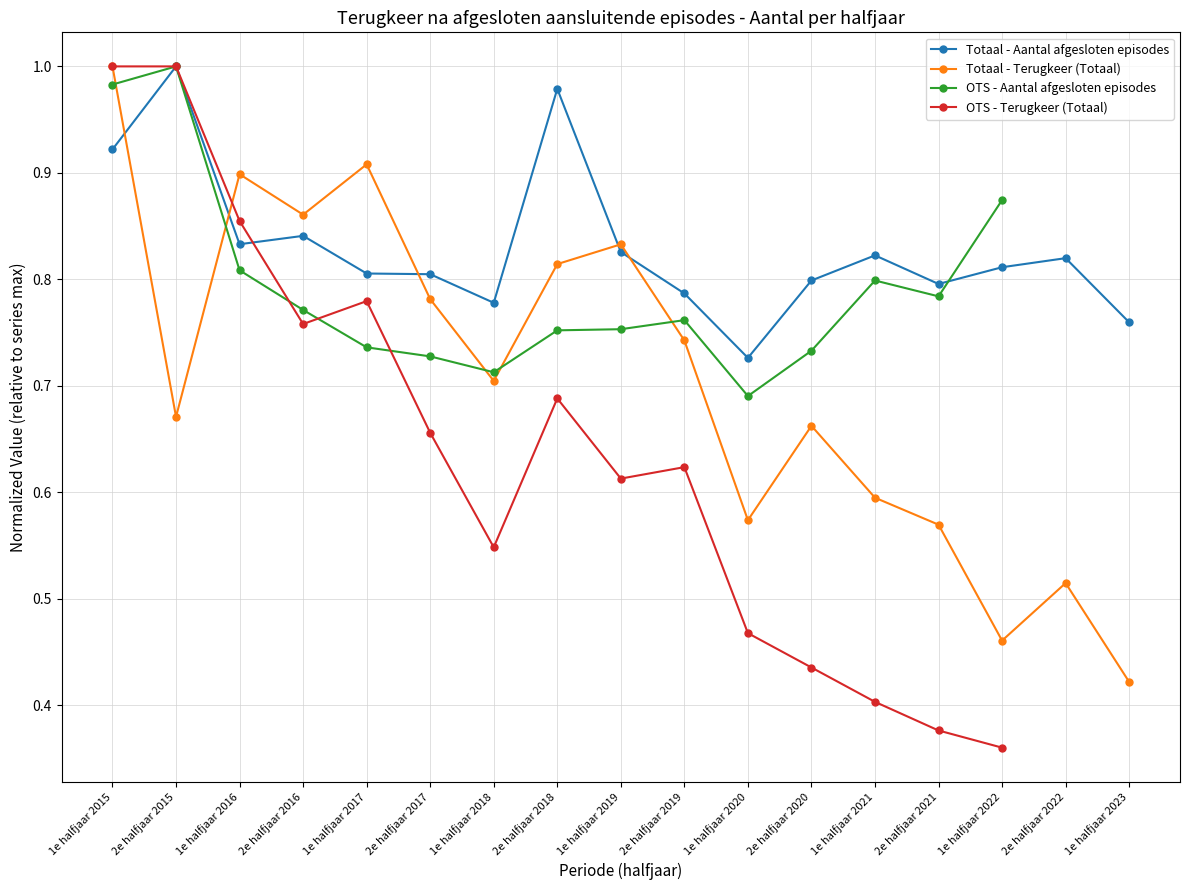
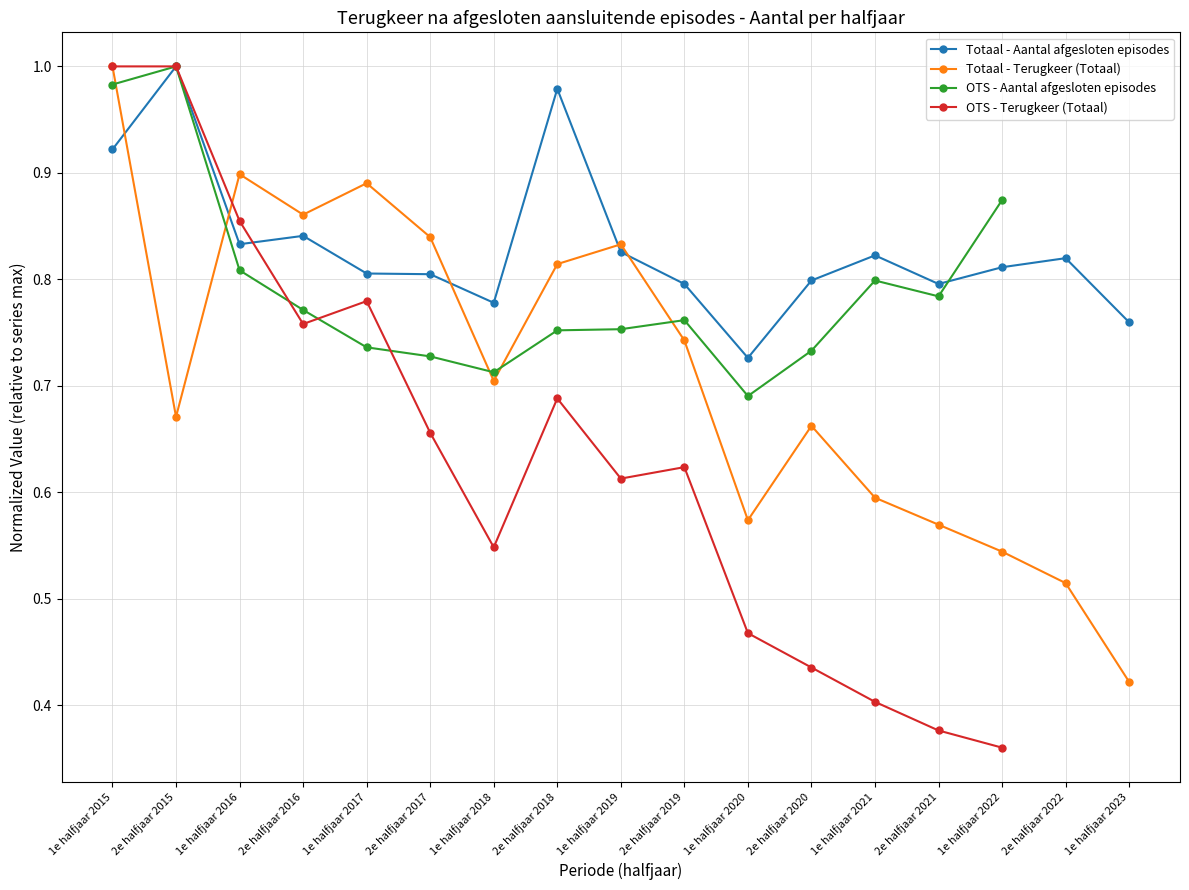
Totaal - Terugkeer (Totaal), 1e halfjaar 2017: 0.908 -> 0.890
Totaal - Terugkeer (Totaal), 2e halfjaar 2017: 0.781 -> 0.840
Totaal - Aantal afgesloten episodes, 2e halfjaar 2019: 0.787 -> 0.796
Totaal - Terugkeer (Totaal), 1e halfjaar 2022: 0.461 -> 0.544
